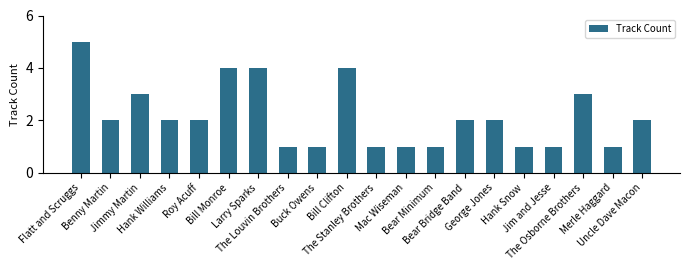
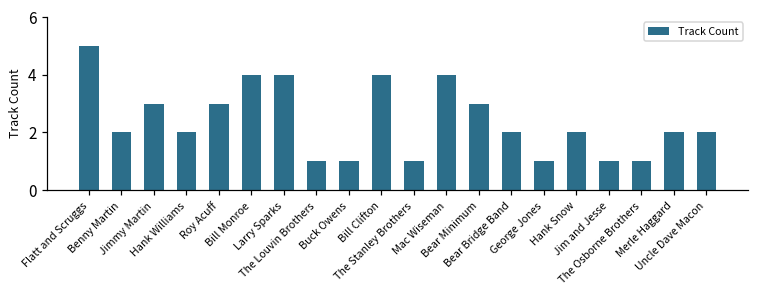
Roy Acuff: 2 -> 3
Mac Wiseman: 1 -> 4
Bear Minimum: 1 -> 3
George Jones: 2 -> 1
Hank Snow: 1 -> 2
The Osborne Brothers: 3 -> 1
Merle Haggard: 1 -> 2
